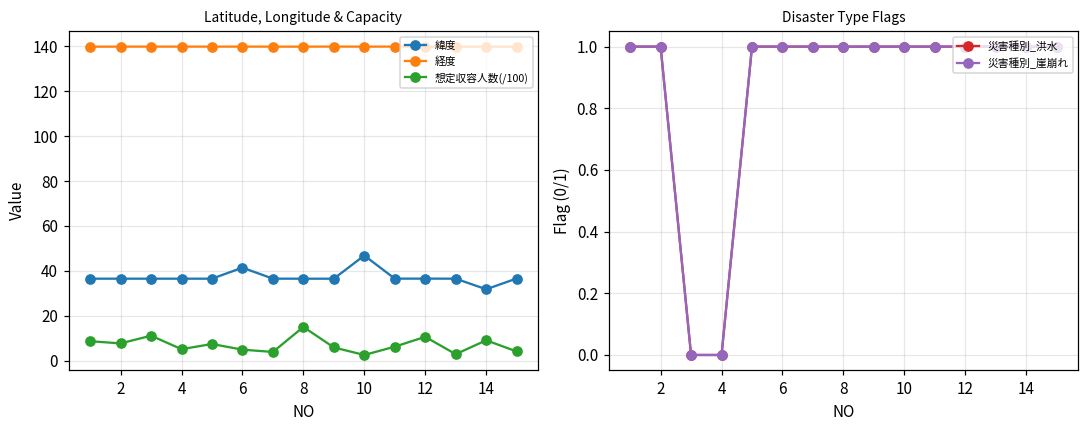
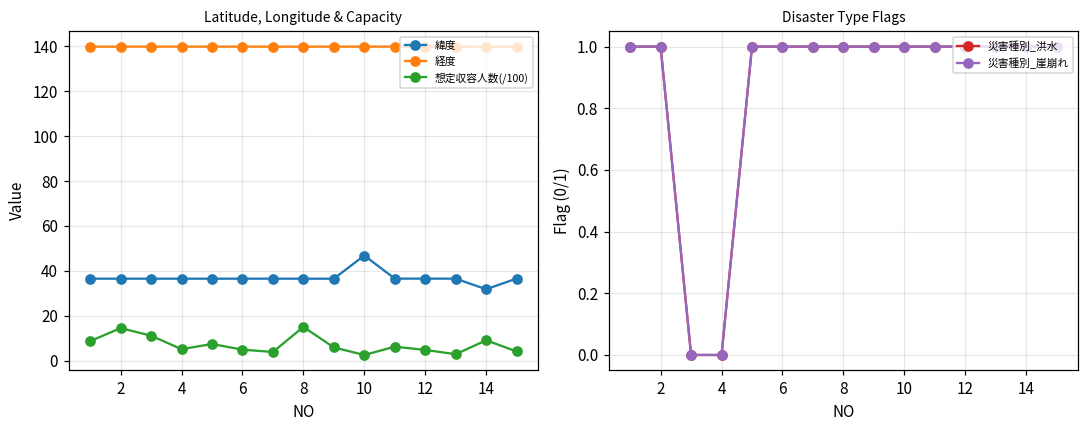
Latitude, Longitude & Capacity, 想定収容人数(/100), 2: 8 -> 15
Latitude, Longitude & Capacity, 緯度, 6: 41 -> 37
Latitude, Longitude & Capacity, 想定収容人数(/100), 12: 11 -> 5
